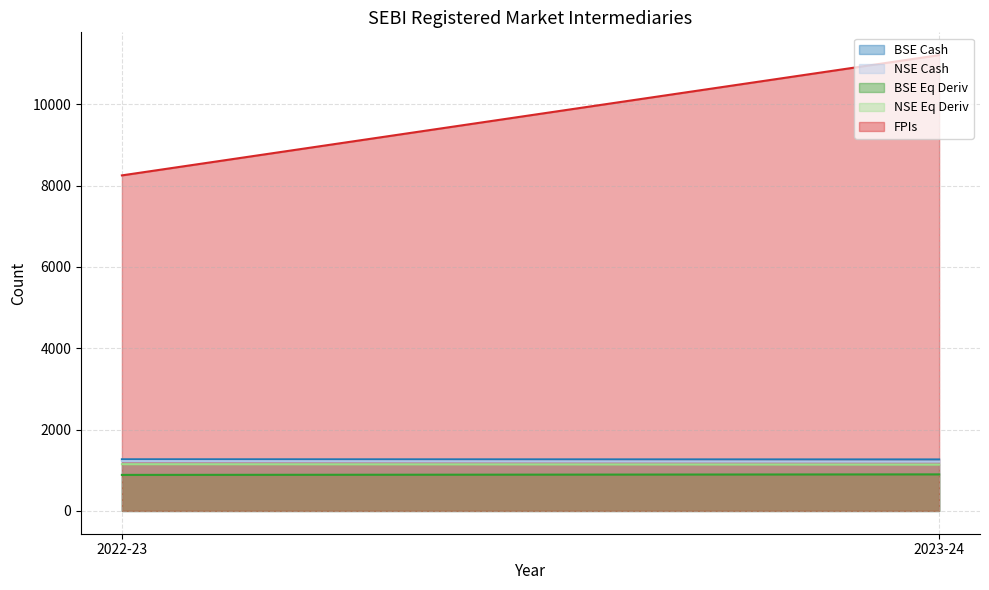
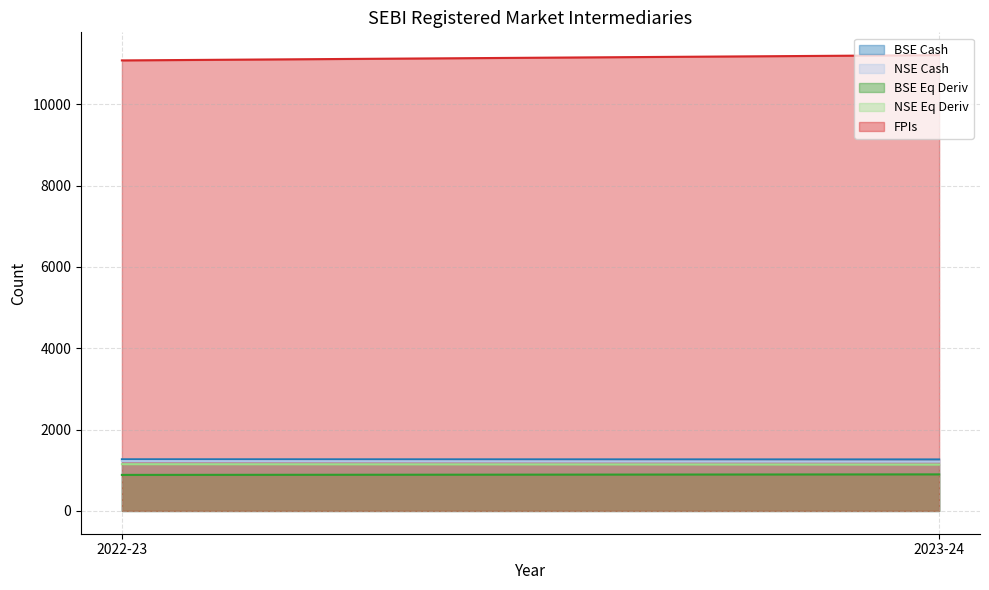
FPIs, 2022-23: 8300 -> 11100
